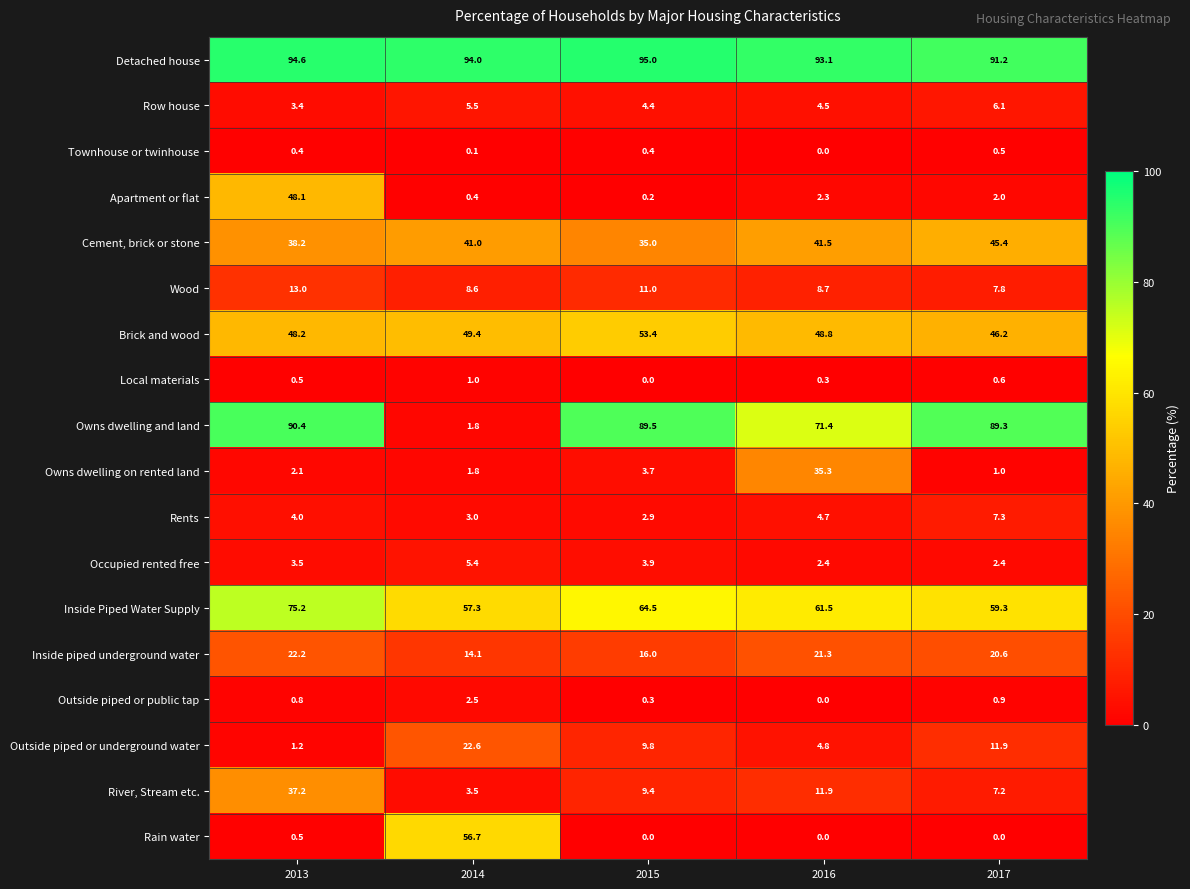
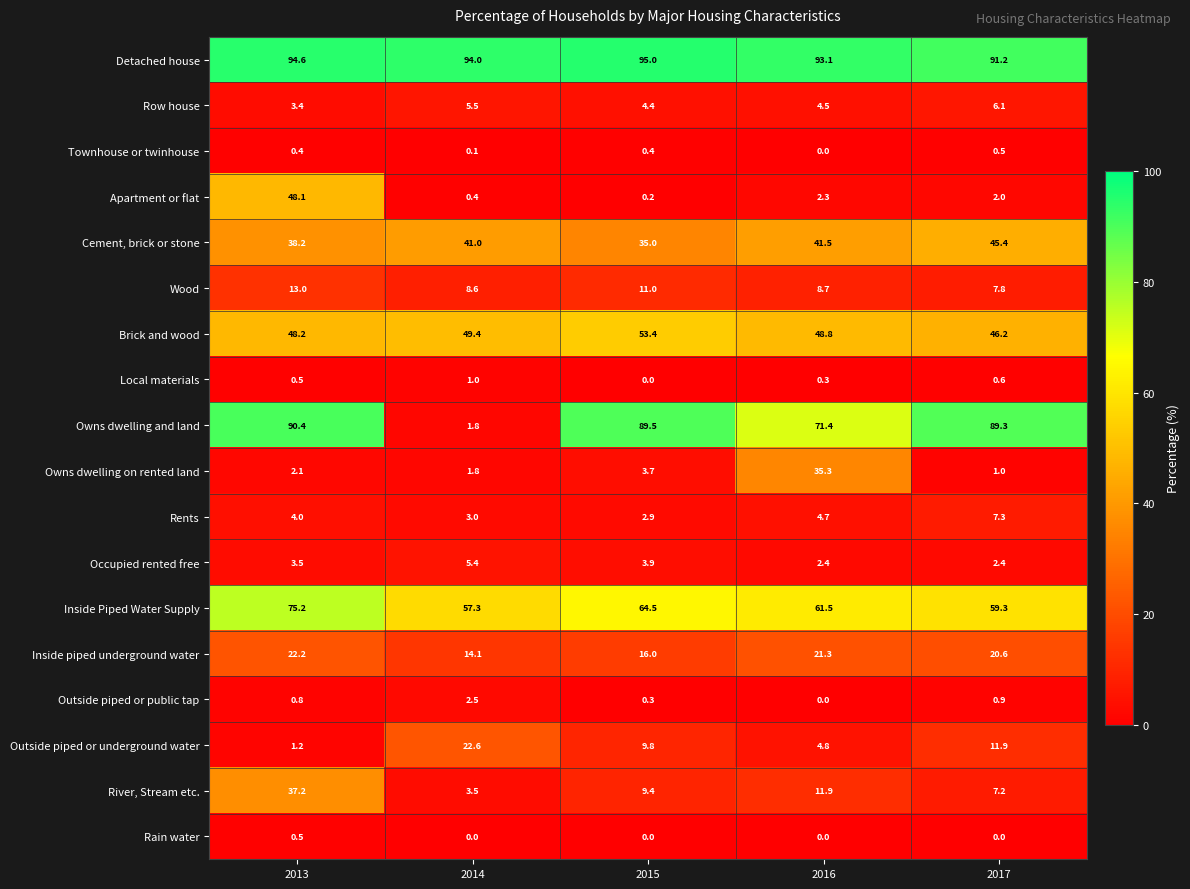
Rain water, 2014: 56.7 -> 0.0
